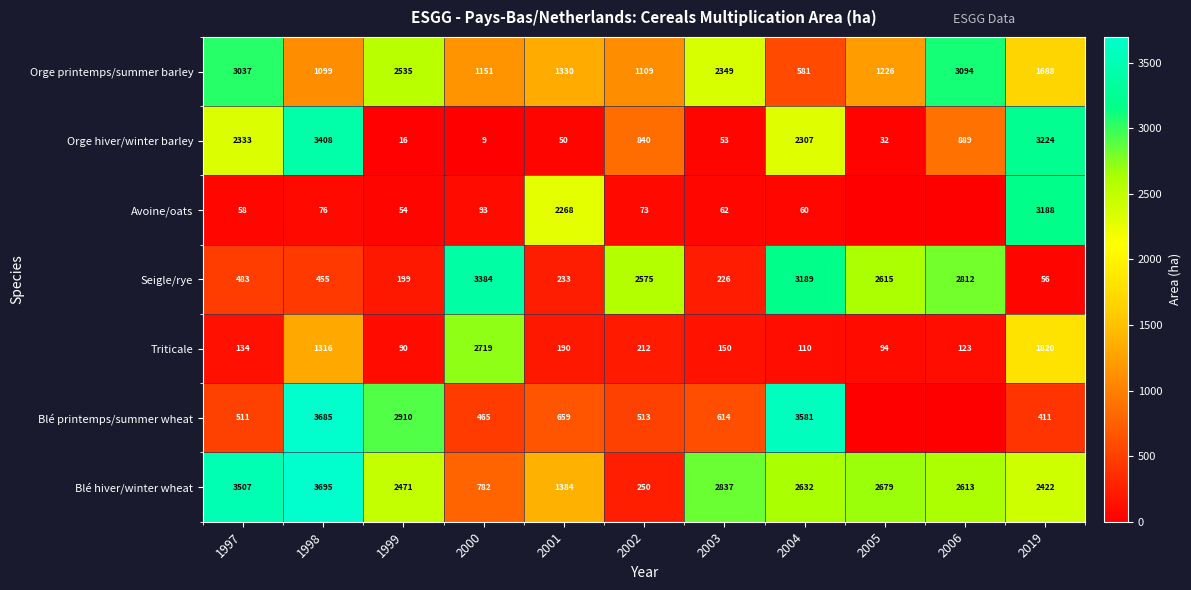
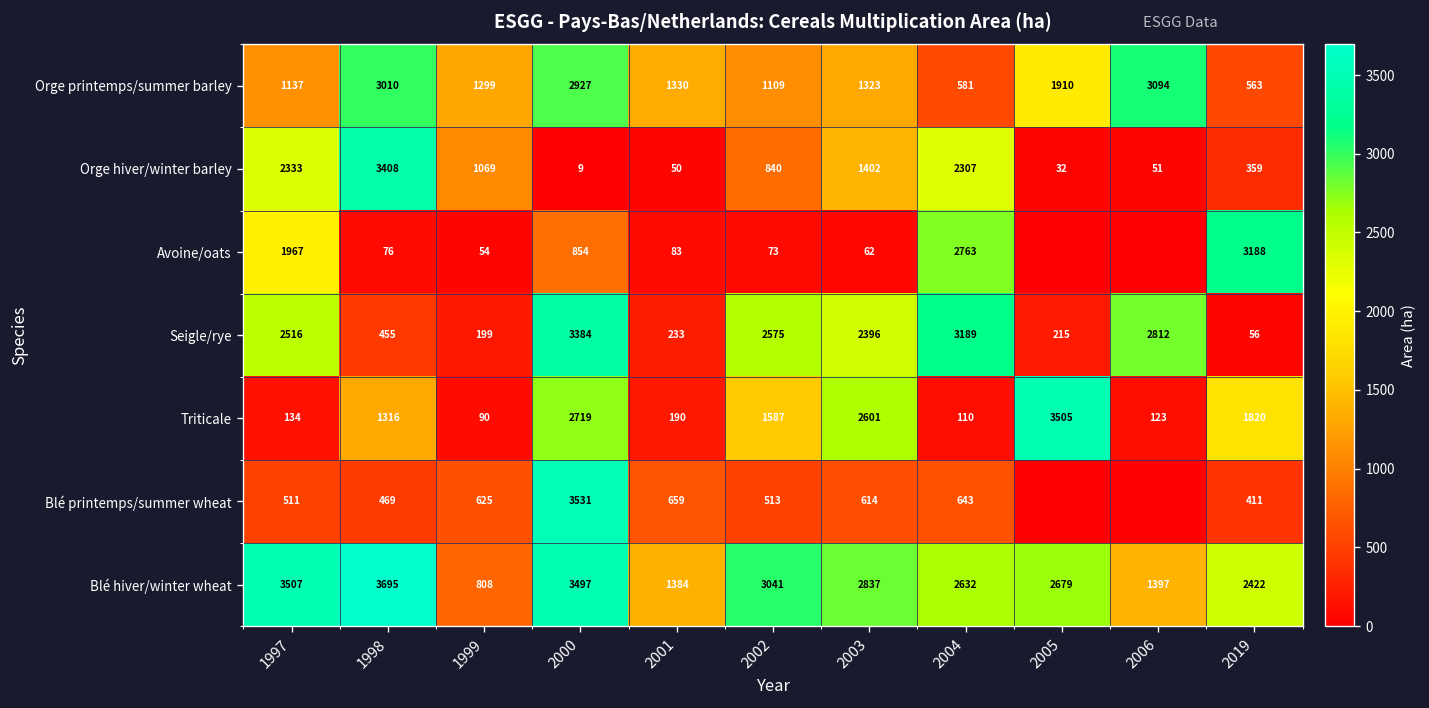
Orge printemps/summer barley, 1997: 3037 -> 1137
Orge printemps/summer barley, 1998: 1099 -> 3010
Orge printemps/summer barley, 1999: 2535 -> 1299
Orge printemps/summer barley, 2000: 1151 -> 2927
Orge printemps/summer barley, 2003: 2349 -> 1323
Orge printemps/summer barley, 2005: 1226 -> 1910
Orge printemps/summer barley, 2019: 1688 -> 563
Orge hiver/winter barley, 1999: 16 -> 1069
Orge hiver/winter barley, 2003: 53 -> 1402
Orge hiver/winter barley, 2006: 889 -> 51
Orge hiver/winter barley, 2019: 3224 -> 359
Avoine/oats, 1997: 58 -> 1967
Avoine/oats, 2000: 93 -> 854
Avoine/oats, 2001: 2268 -> 83
Avoine/oats, 2004: 60 -> 2763
Seigle/rye, 1997: 483 -> 2516
Seigle/rye, 2003: 226 -> 2396
Seigle/rye, 2005: 2615 -> 215
Triticale, 2002: 212 -> 1587
Triticale, 2003: 150 -> 2601
Triticale, 2005: 94 -> 3505
Blé printemps/summer wheat, 1998: 3685 -> 469
Blé printemps/summer wheat, 1999: 2910 -> 625
Blé printemps/summer wheat, 2000: 465 -> 3531
Blé printemps/summer wheat, 2004: 3581 -> 643
Blé hiver/winter wheat, 1999: 2471 -> 808
Blé hiver/winter wheat, 2000: 782 -> 3497
Blé hiver/winter wheat, 2002: 250 -> 3041
Blé hiver/winter wheat, 2006: 2613 -> 1397
